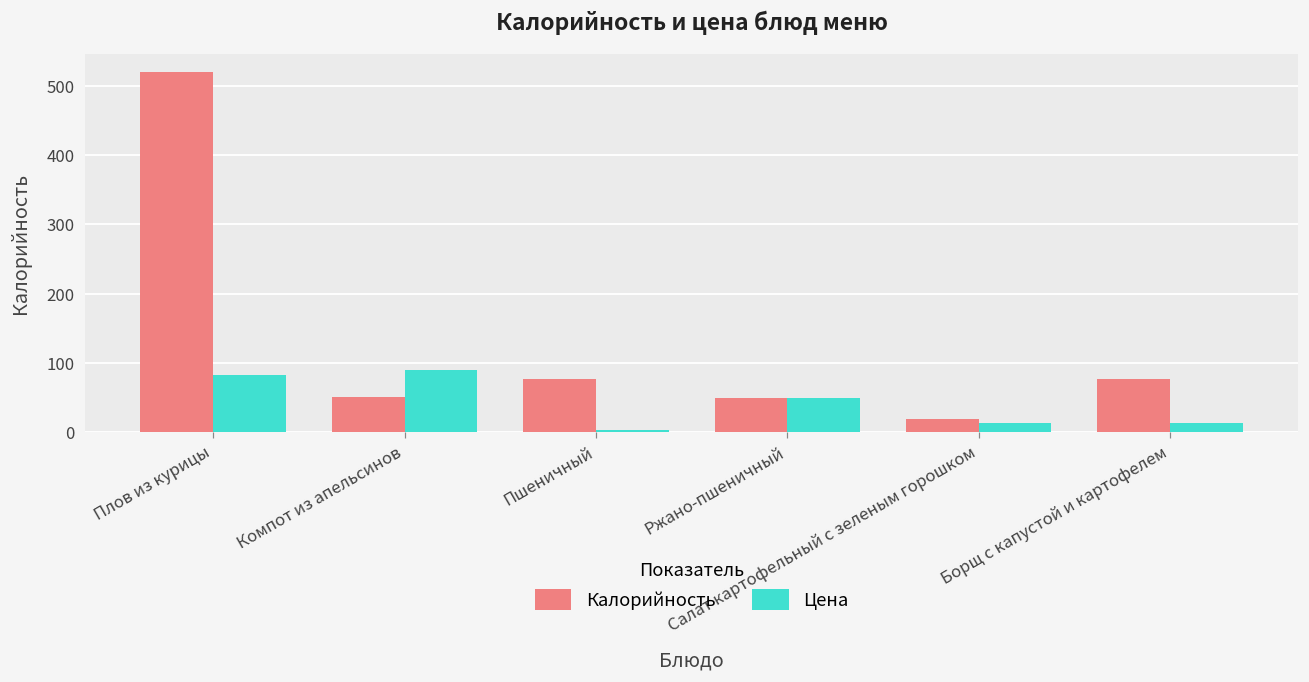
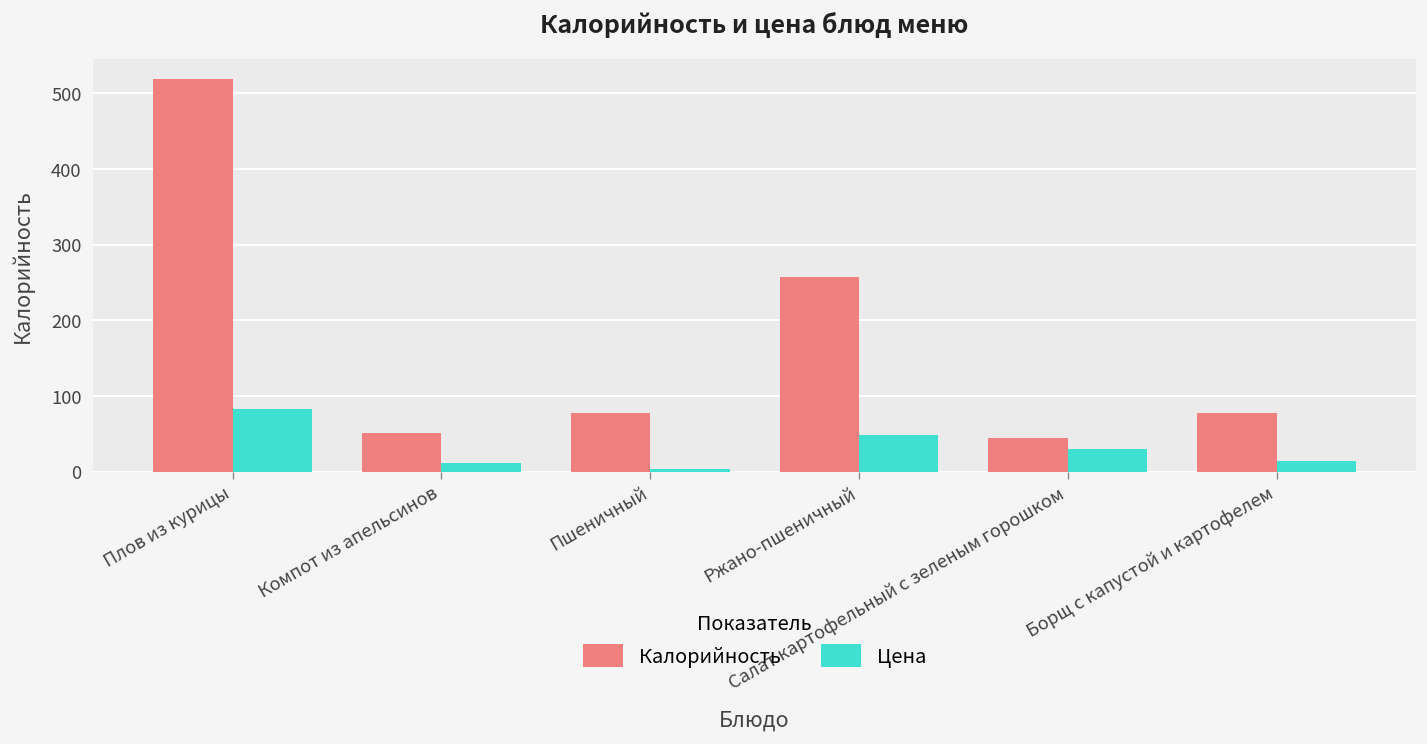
Цена, Компот из апельсинов: 90 -> 10
Калорийность, Ржано-пшеничный: 50 -> 260
Калорийность, Салат картофельный с зеленым горошком: 20 -> 40
Цена, Салат картофельный с зеленым горошком: 10 -> 30
